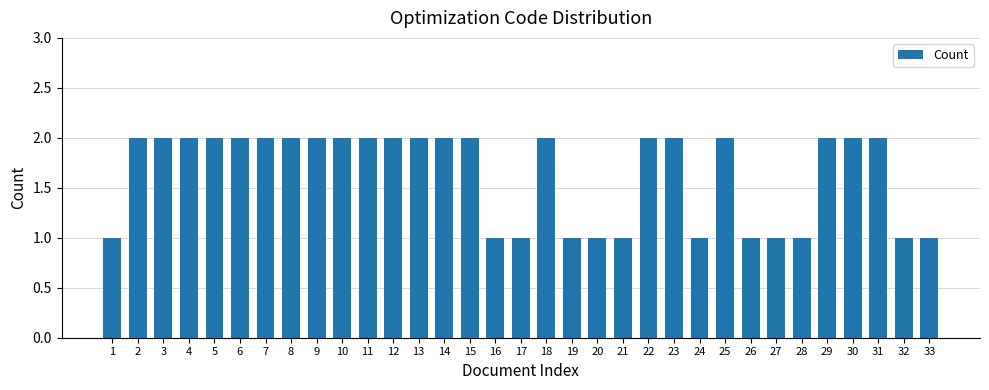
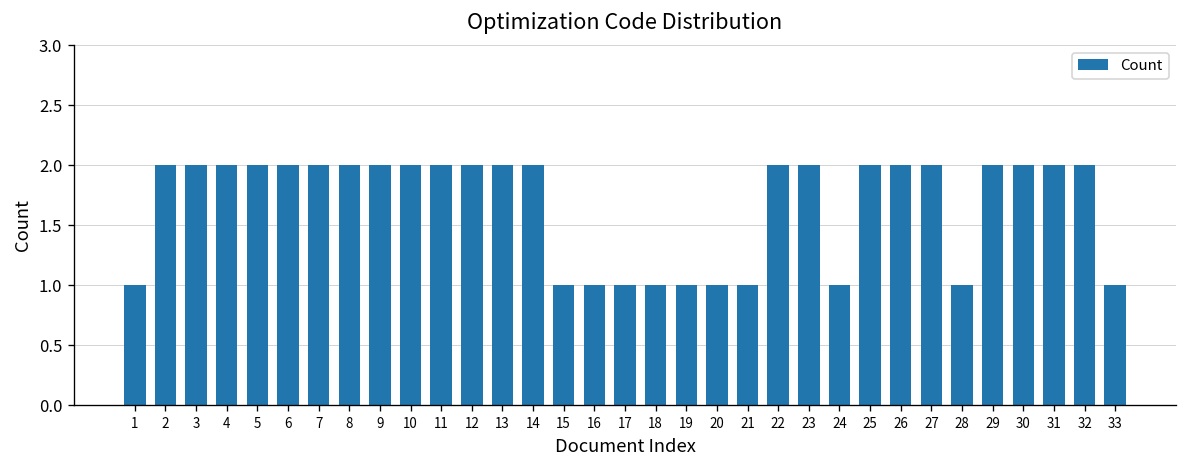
15: 2 -> 1
18: 2 -> 1
26: 1 -> 2
27: 1 -> 2
32: 1 -> 2
